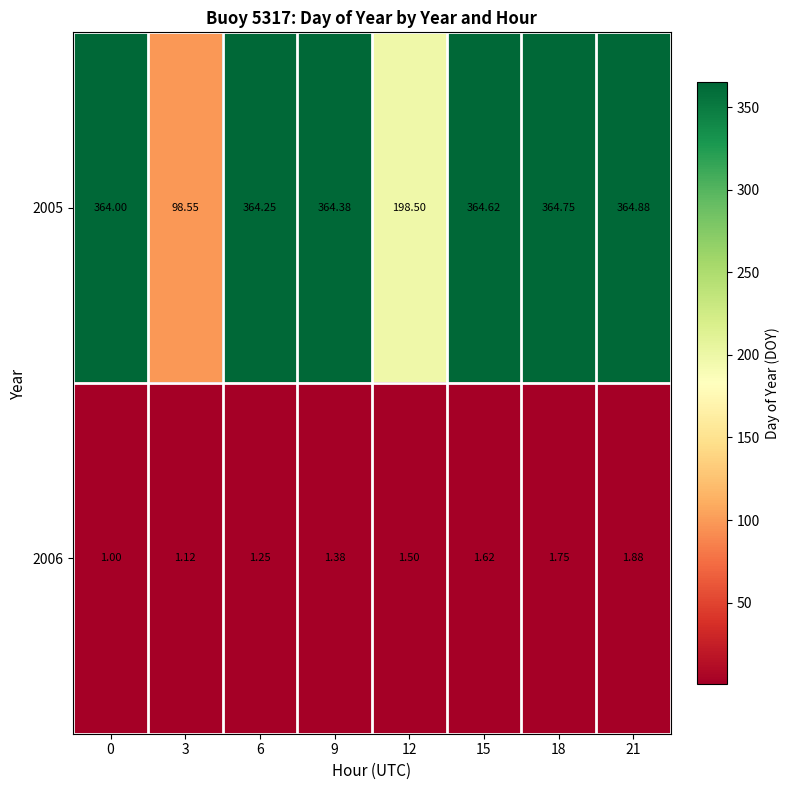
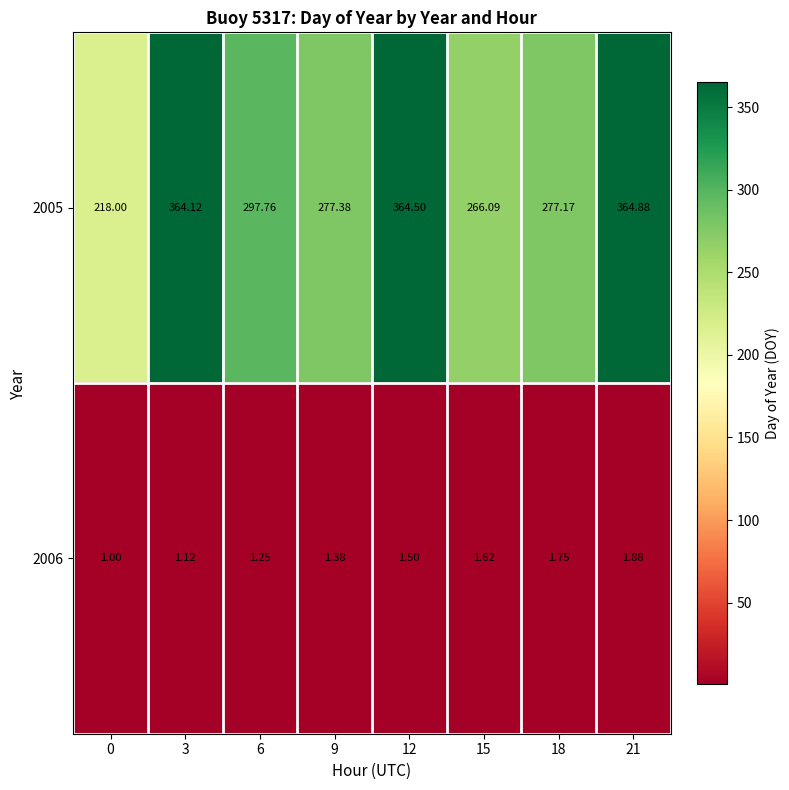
2005, 0: 364.00 -> 218.00
2005, 3: 98.55 -> 364.12
2005, 6: 364.25 -> 297.76
2005, 9: 364.38 -> 277.38
2005, 12: 198.50 -> 364.50
2005, 15: 364.62 -> 266.09
2005, 18: 364.75 -> 277.17
